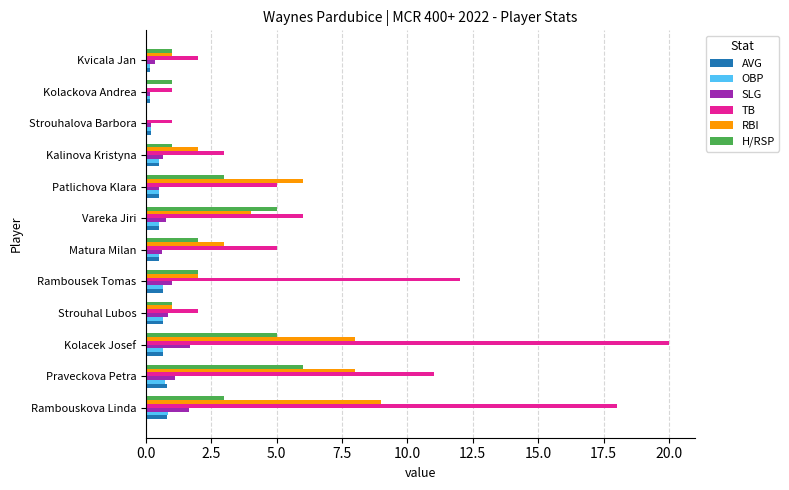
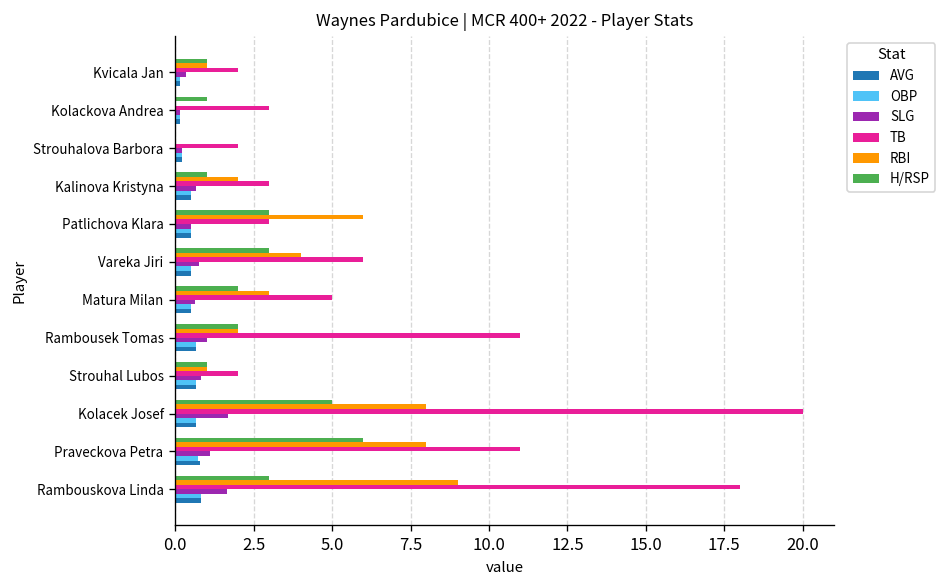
TB, Kolackova Andrea: 1 -> 3
TB, Strouhalova Barbora: 1 -> 2
TB, Patlichova Klara: 5 -> 3
H/RSP, Vareka Jiri: 5 -> 3
TB, Rambousek Tomas: 12 -> 11
